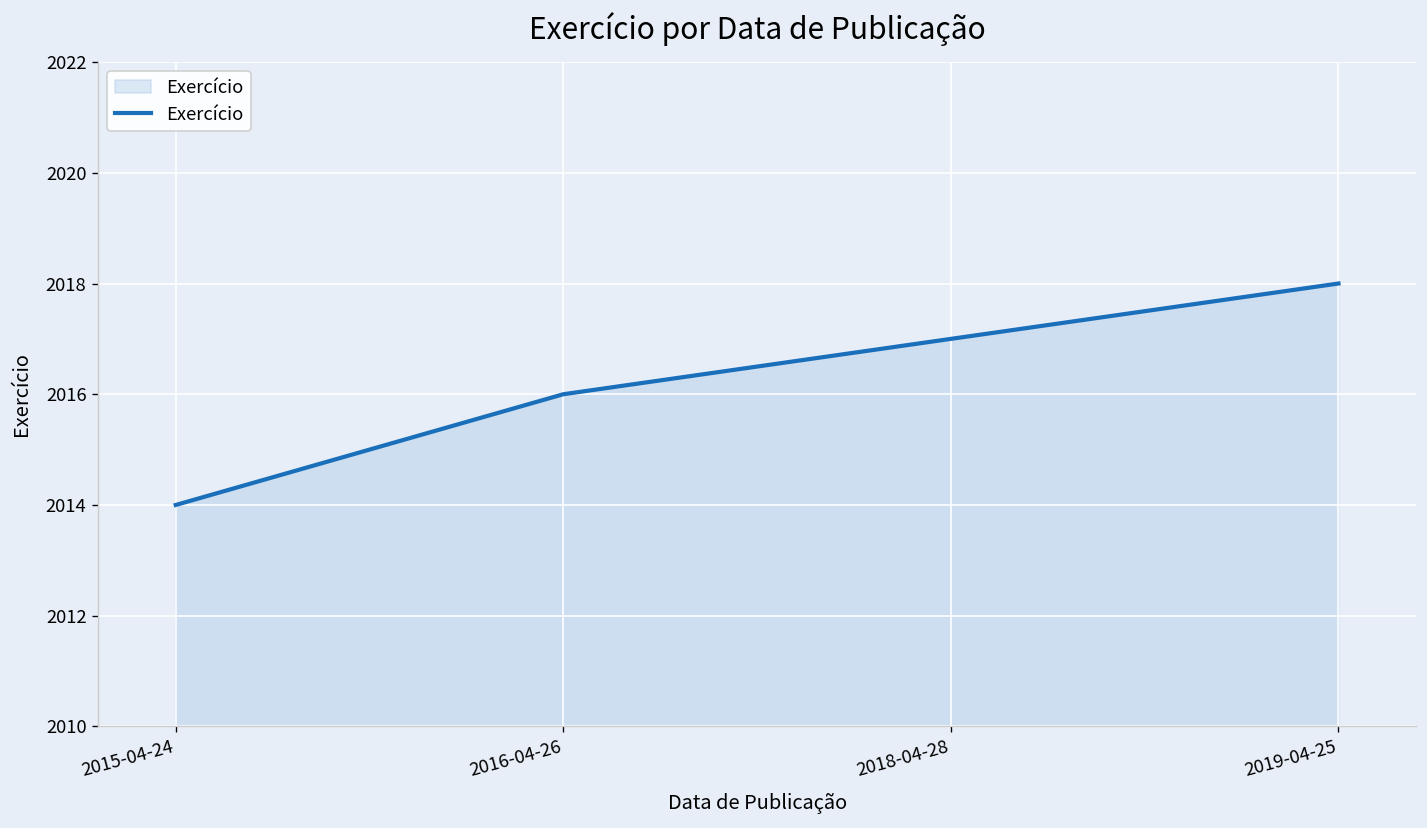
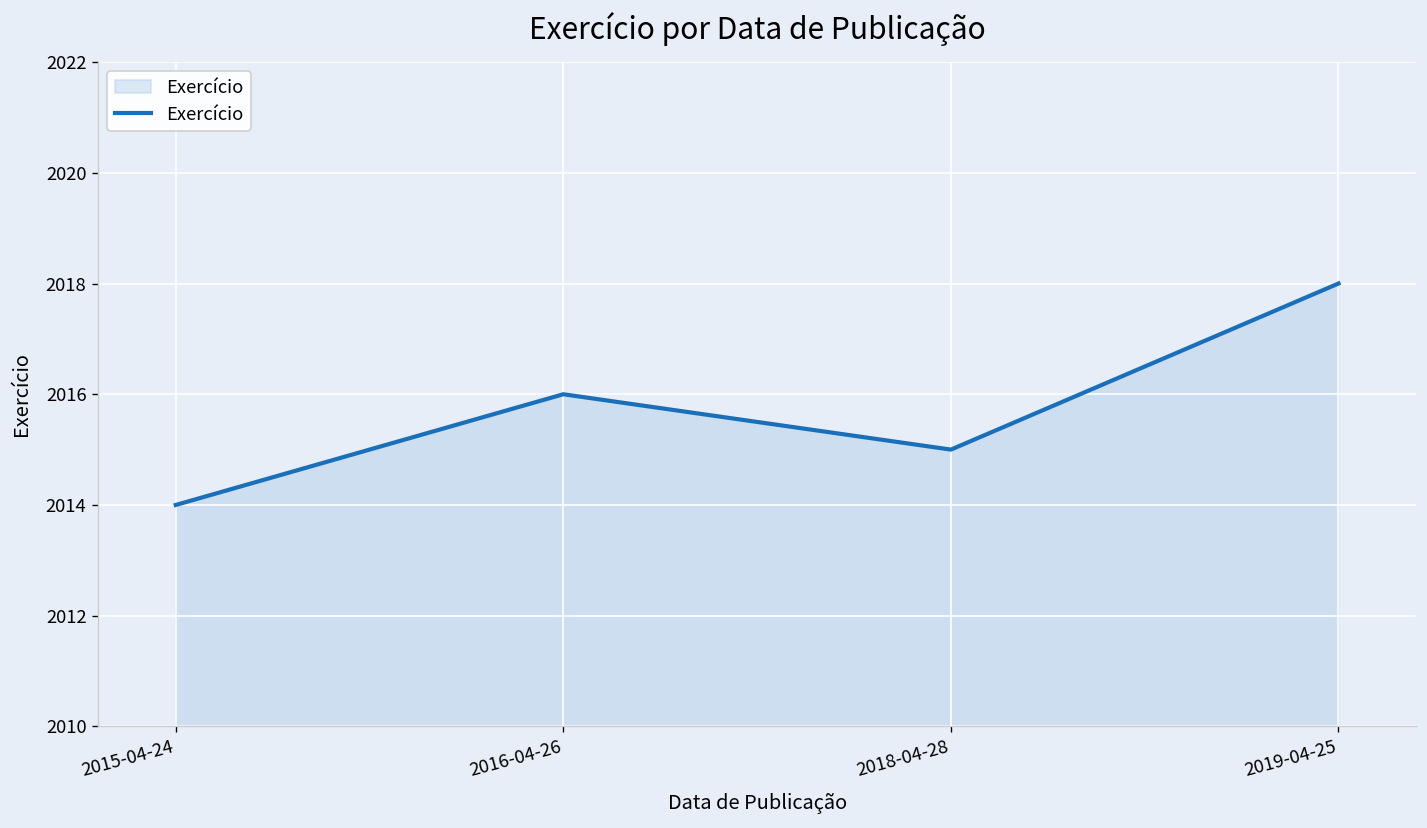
2018-04-28: 2017 -> 2015
